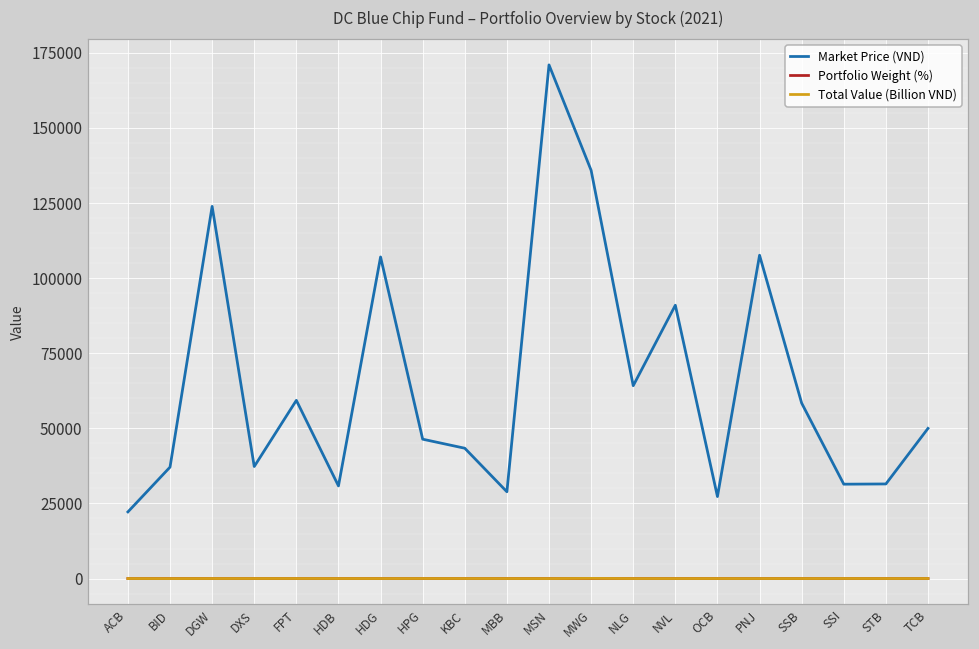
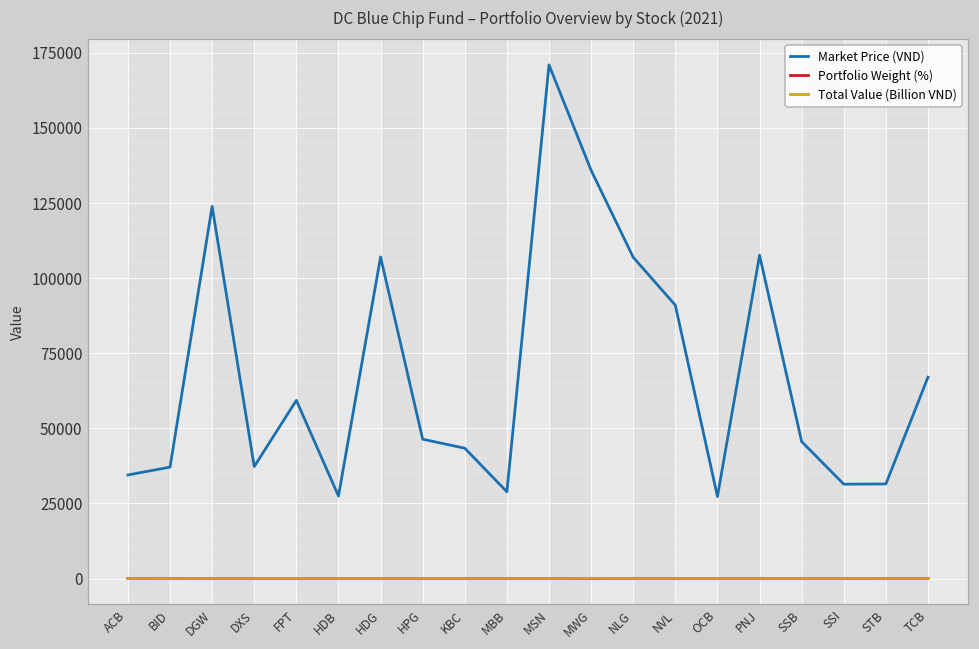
Market Price (VND), ACB: 22000 -> 35000
Market Price (VND), HDB: 31000 -> 27000
Market Price (VND), NLG: 64000 -> 107000
Market Price (VND), SSB: 58000 -> 46000
Market Price (VND), TCB: 50000 -> 67000
